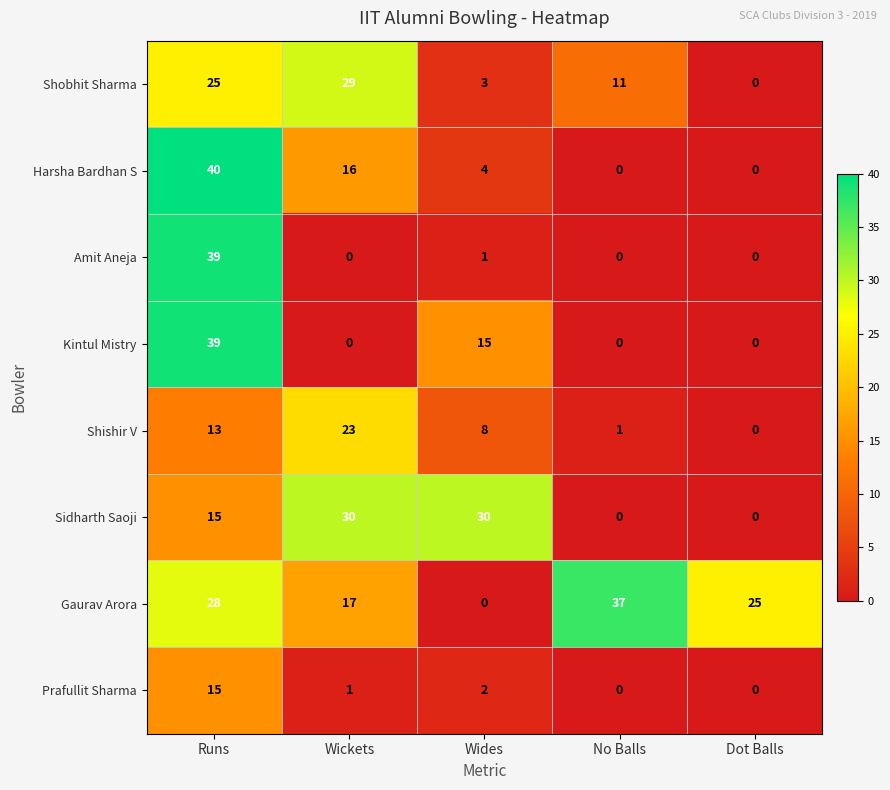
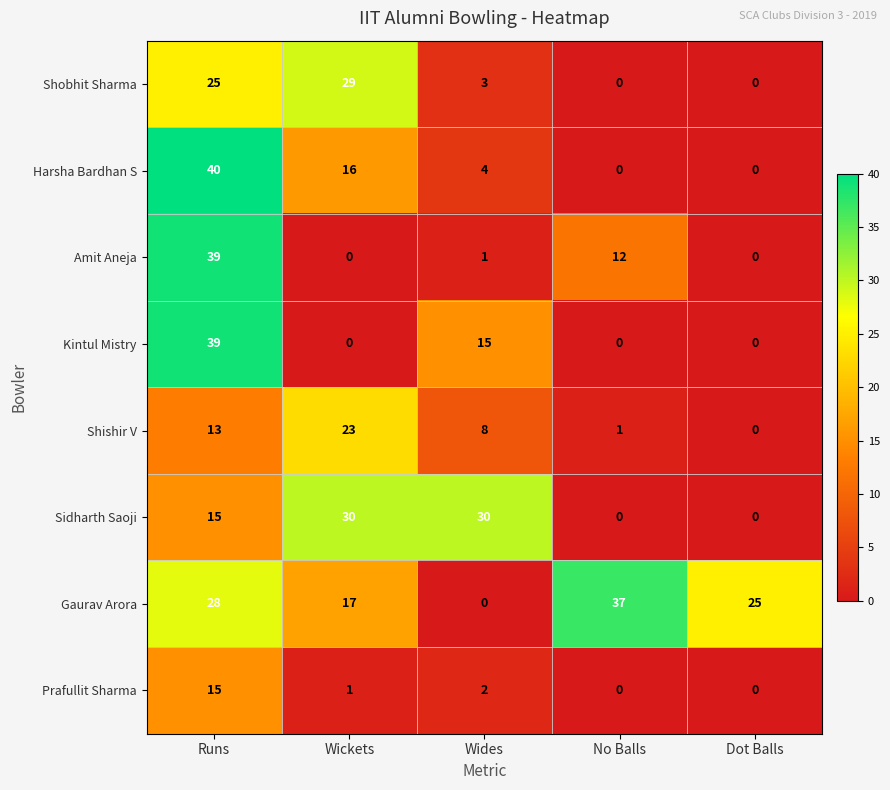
Shobhit Sharma, No Balls: 11 -> 0
Amit Aneja, No Balls: 0 -> 12
